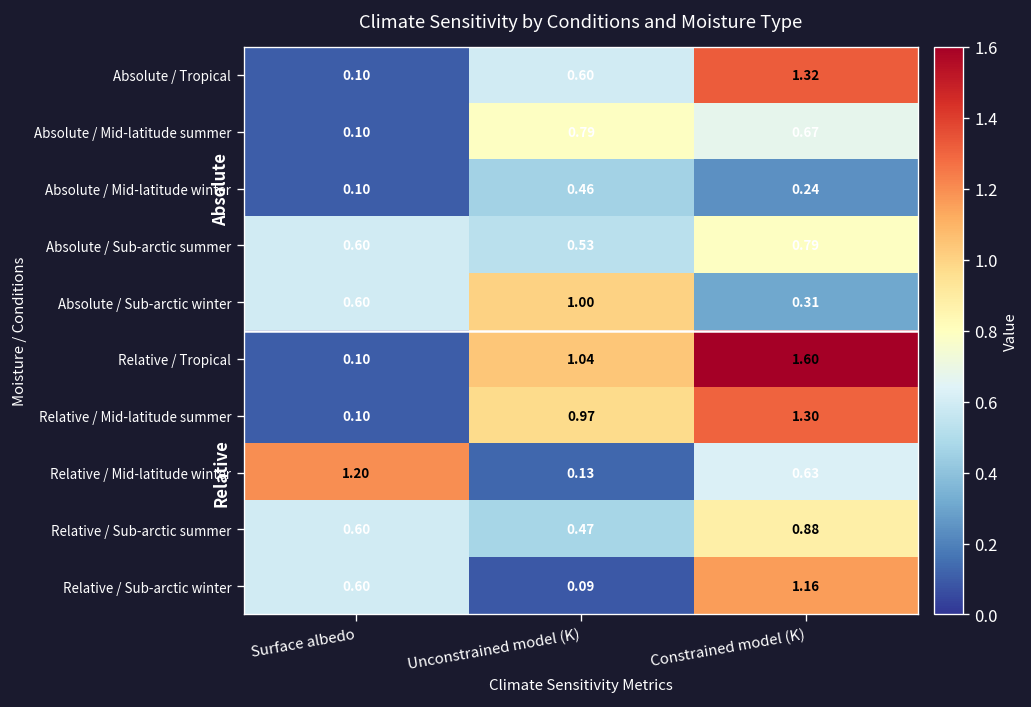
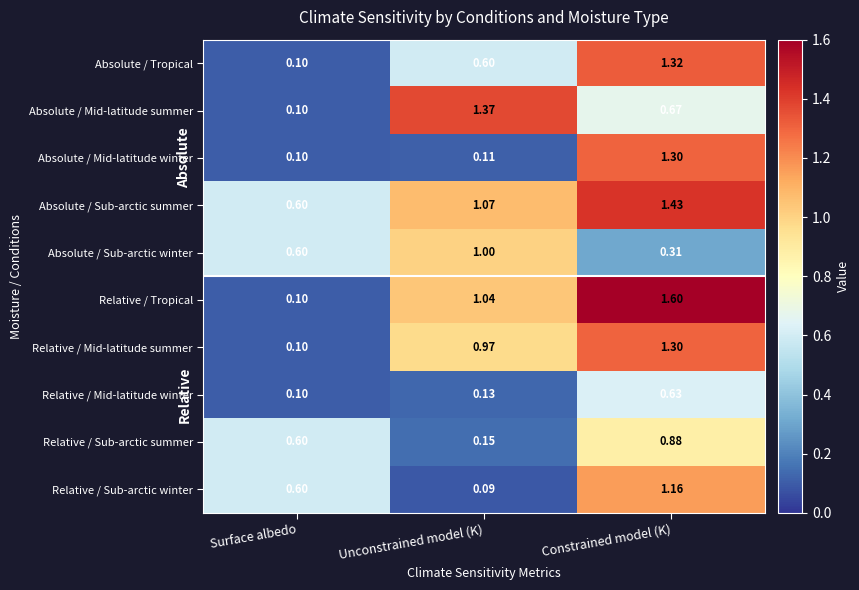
Absolute / Mid-latitude summer, Unconstrained model (K): 0.79 -> 1.37
Absolute / Mid-latitude winter, Unconstrained model (K): 0.46 -> 0.11
Absolute / Mid-latitude winter, Constrained model (K): 0.24 -> 1.30
Absolute / Sub-arctic summer, Unconstrained model (K): 0.53 -> 1.07
Absolute / Sub-arctic summer, Constrained model (K): 0.79 -> 1.43
Relative / Mid-latitude winter, Surface albedo: 1.20 -> 0.10
Relative / Sub-arctic summer, Unconstrained model (K): 0.47 -> 0.15
